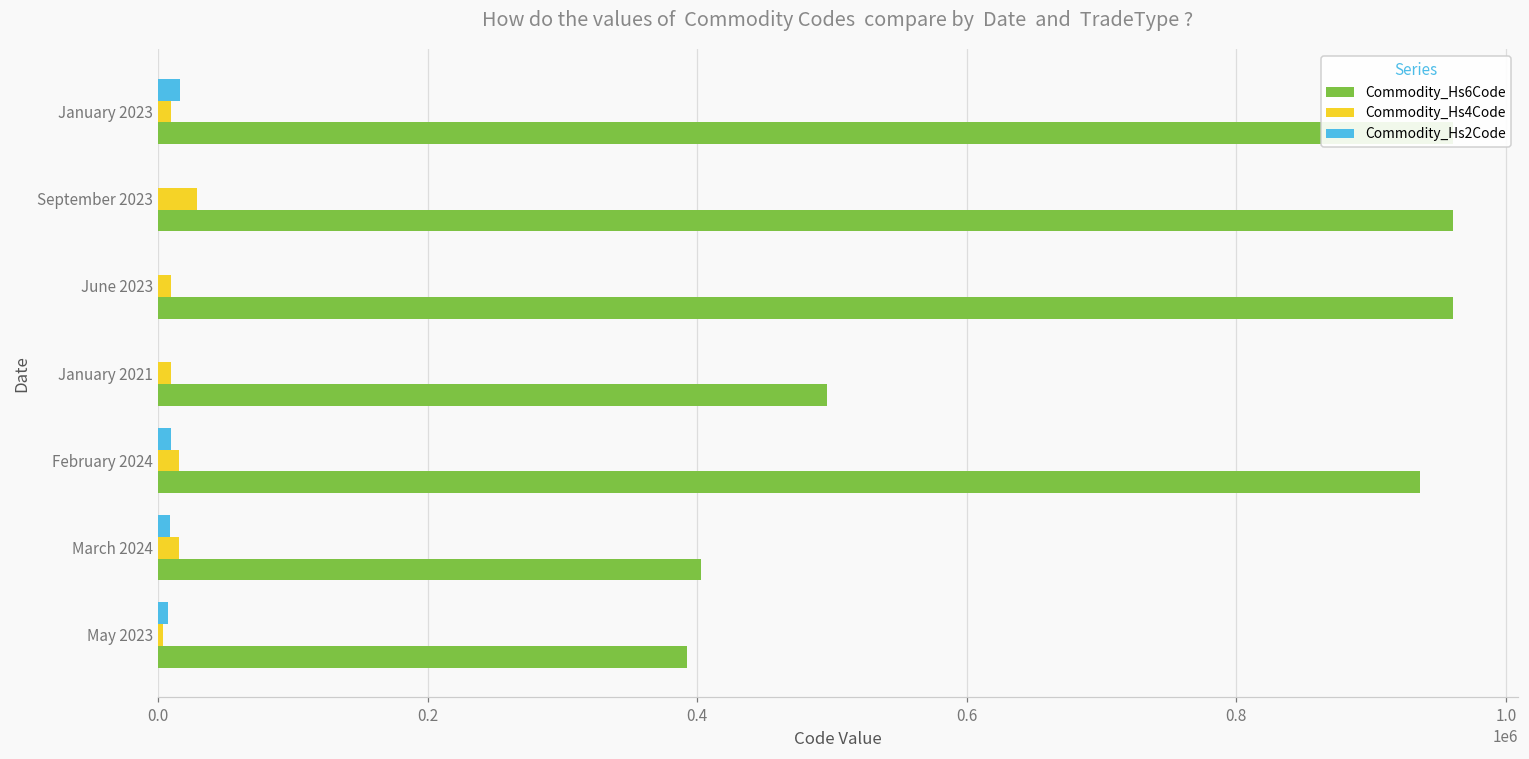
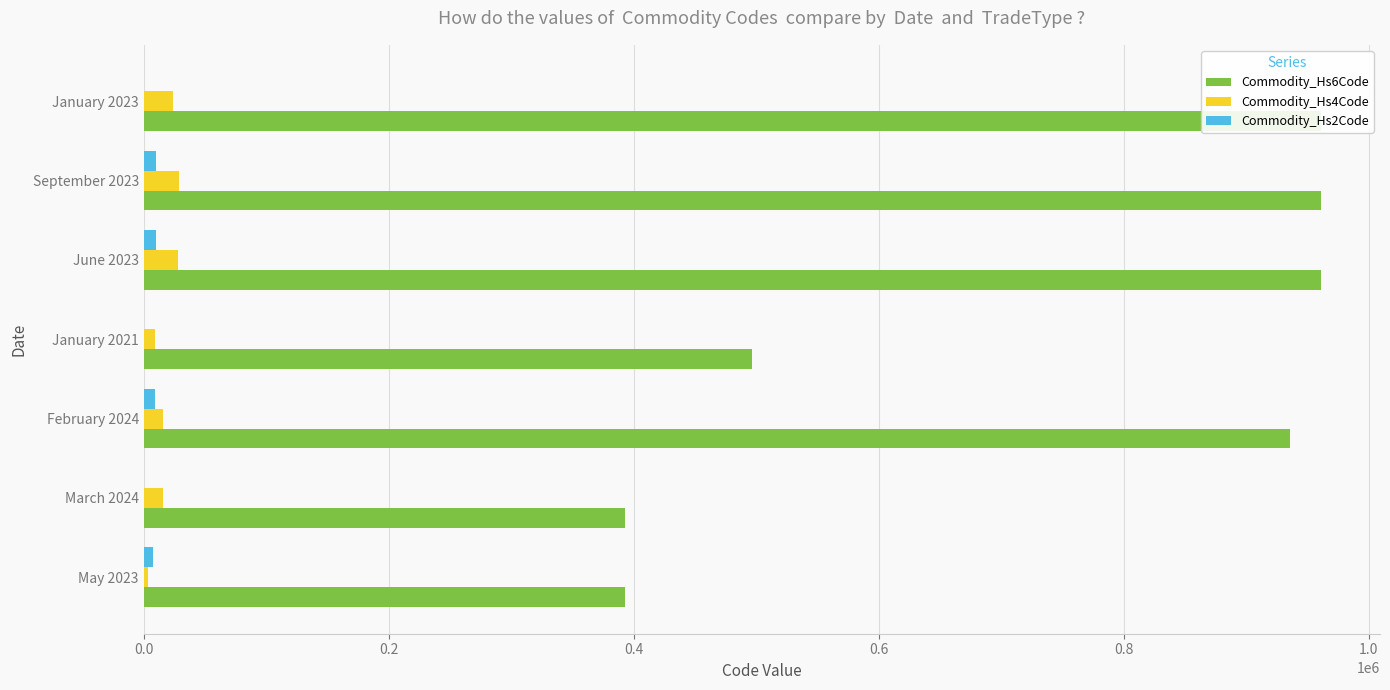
Commodity_Hs2Code, January 2023: 16000 -> 0
Commodity_Hs4Code, January 2023: 10000 -> 24000
Commodity_Hs2Code, September 2023: 0 -> 10000
Commodity_Hs2Code, June 2023: 0 -> 10000
Commodity_Hs4Code, June 2023: 10000 -> 28000
Commodity_Hs2Code, March 2024: 9000 -> 0
Commodity_Hs6Code, March 2024: 403000 -> 393000
